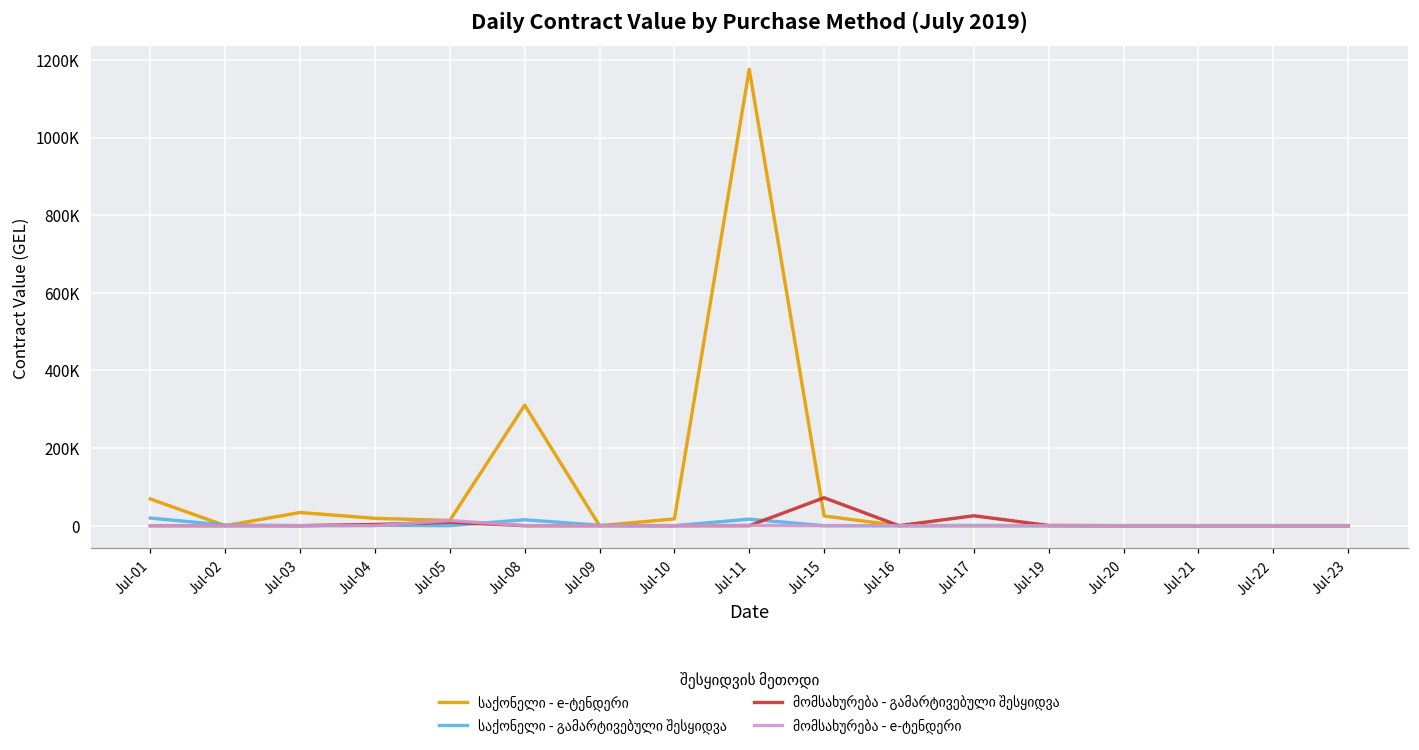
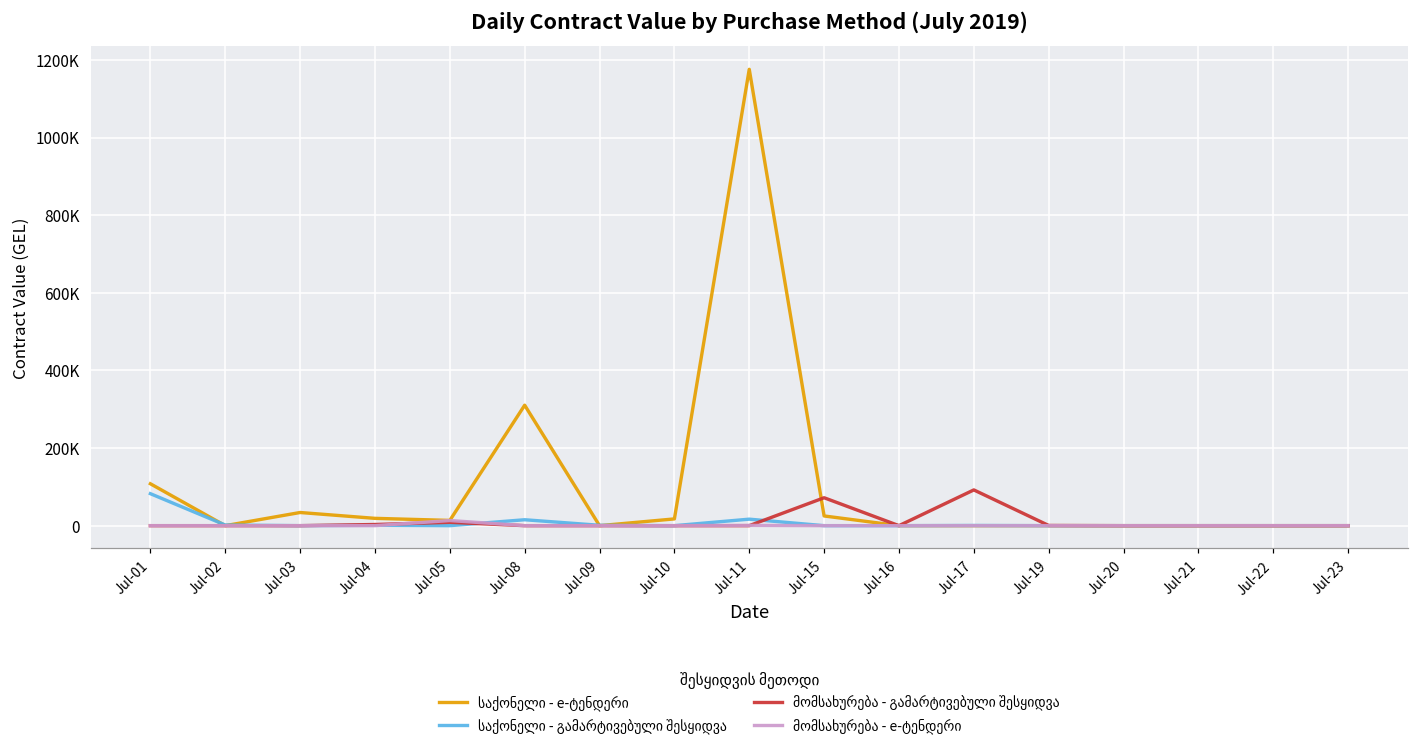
საქონელი - e-ტენდერი, Jul-01: 70000 -> 110000
საქონელი - გამარტივებული შესყიდვა, Jul-01: 20000 -> 80000
მომსახურება - გამარტივებული შესყიდვა, Jul-17: 30000 -> 90000
